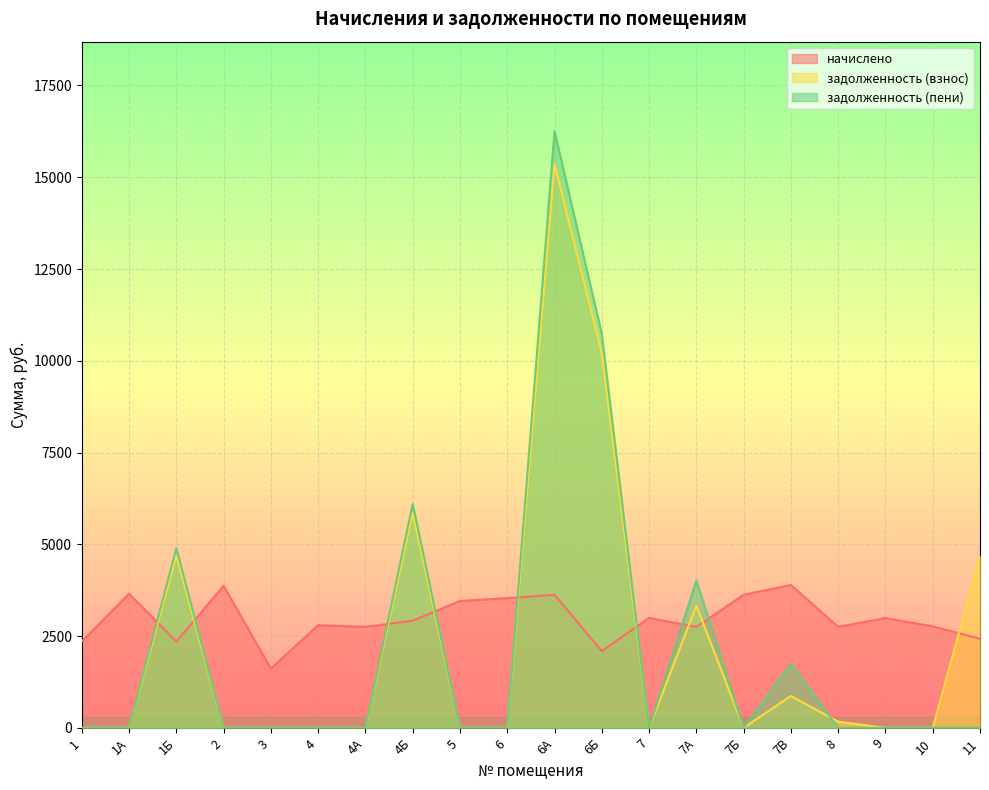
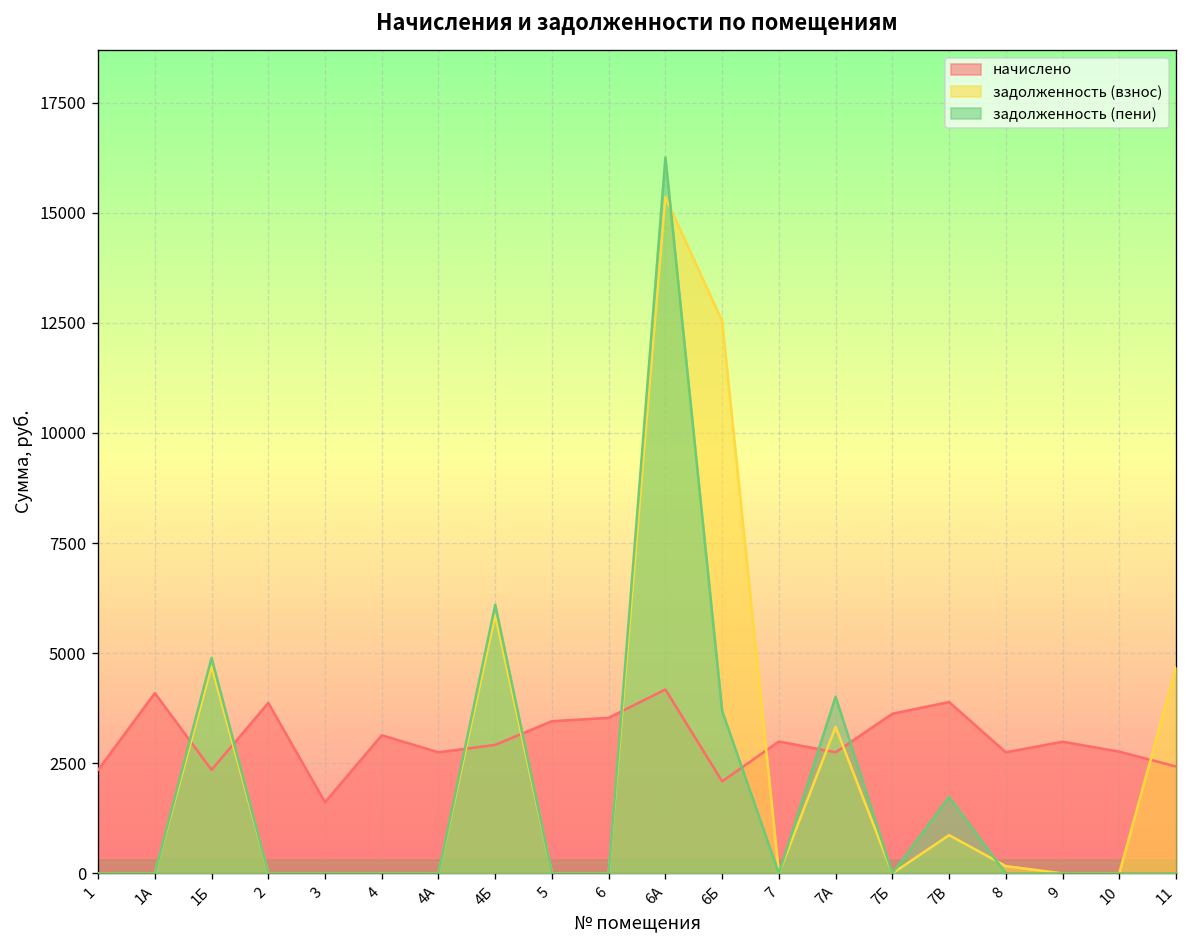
начислено, 1А: 3700 -> 4100
начислено, 4: 2800 -> 3100
начислено, 6А: 3600 -> 4200
задолженность (взнос), 6Б: 10200 -> 12500
задолженность (пени), 6Б: 10700 -> 3700
